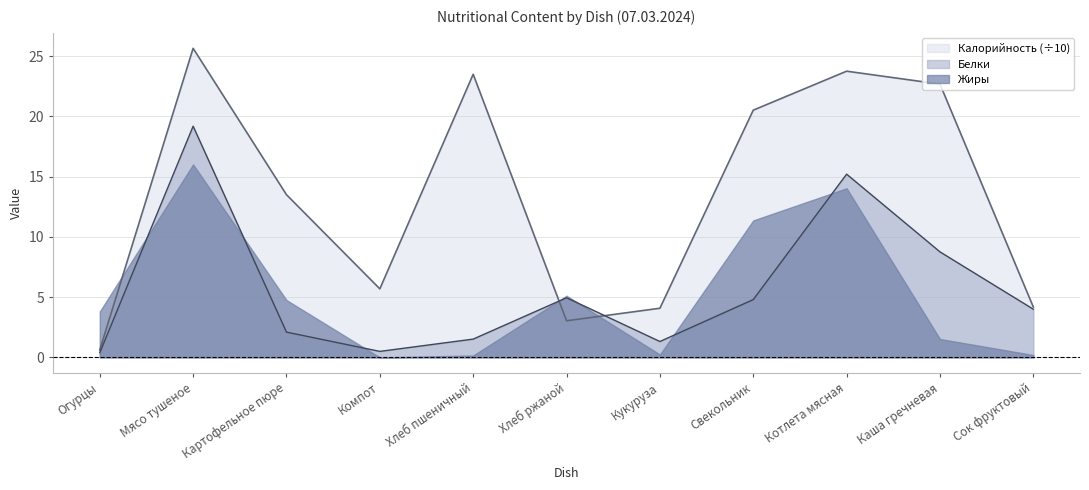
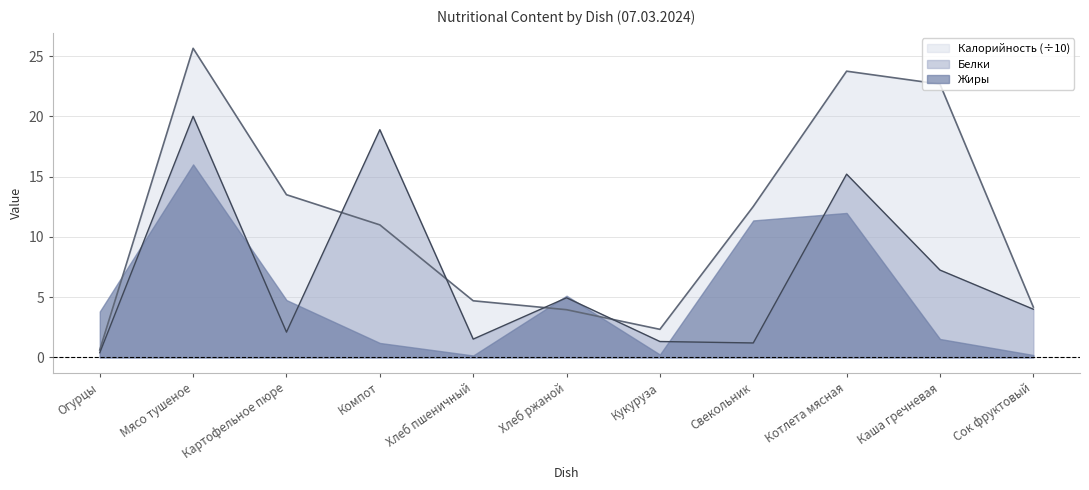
Белки, Мясо тушеное: 19.2 -> 20.0
Калорийность (÷10), Компот: 5.7 -> 11.0
Белки, Компот: 0.5 -> 18.9
Жиры, Компот: 0.0 -> 1.2
Калорийность (÷10), Хлеб пшеничный: 23.5 -> 4.7
Калорийность (÷10), Хлеб ржаной: 3.0 -> 4.0
Калорийность (÷10), Кукуруза: 4.1 -> 2.3
Калорийность (÷10), Свекольник: 20.5 -> 12.5
Белки, Свекольник: 4.8 -> 1.2
Жиры, Котлета мясная: 14.0 -> 12.0
Белки, Каша гречневая: 8.8 -> 7.3
